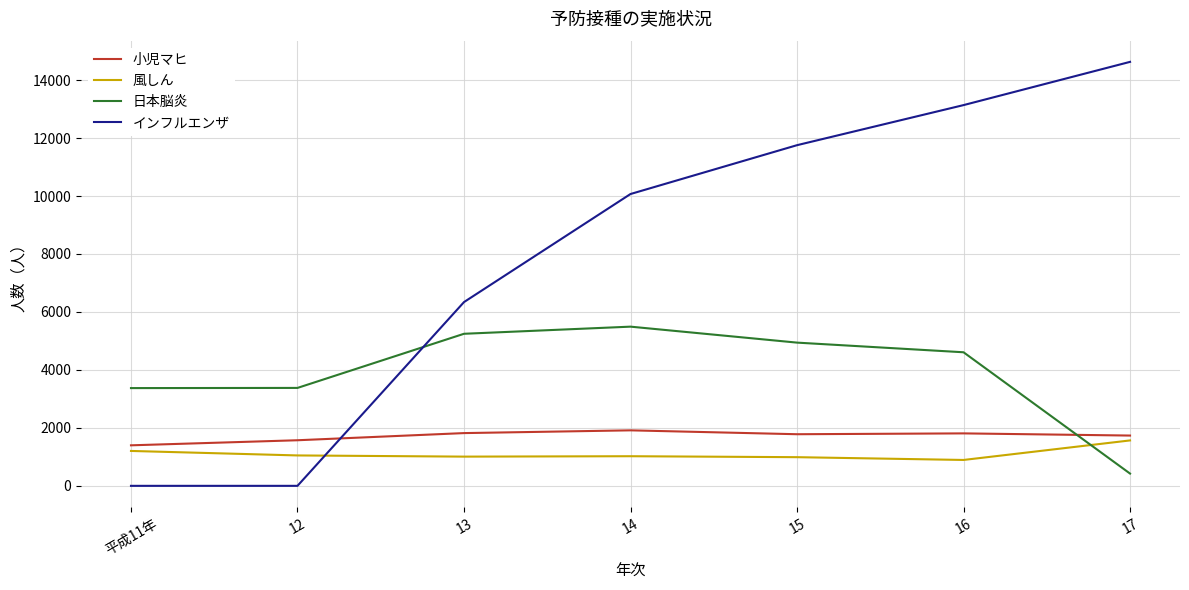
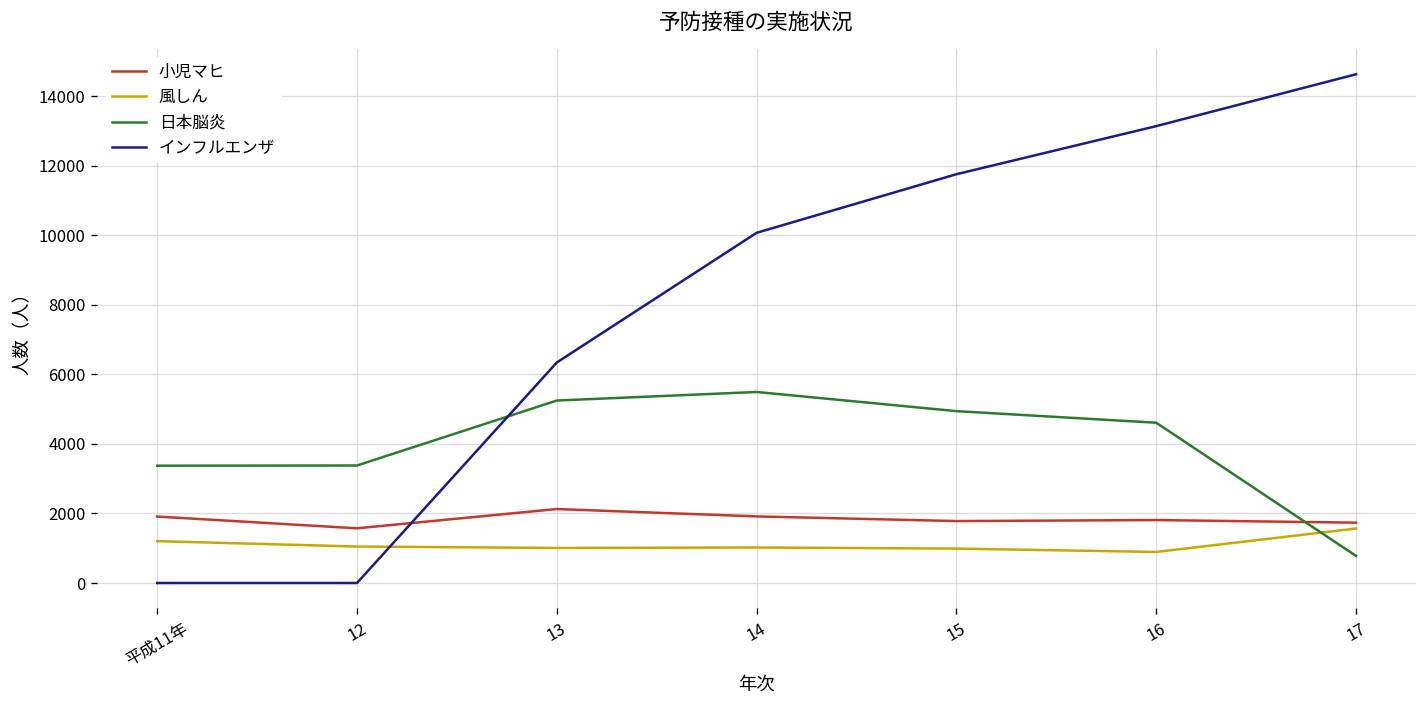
小児マヒ, 平成11年: 1400 -> 1900
小児マヒ, 13: 1800 -> 2100
日本脳炎, 17: 400 -> 800
